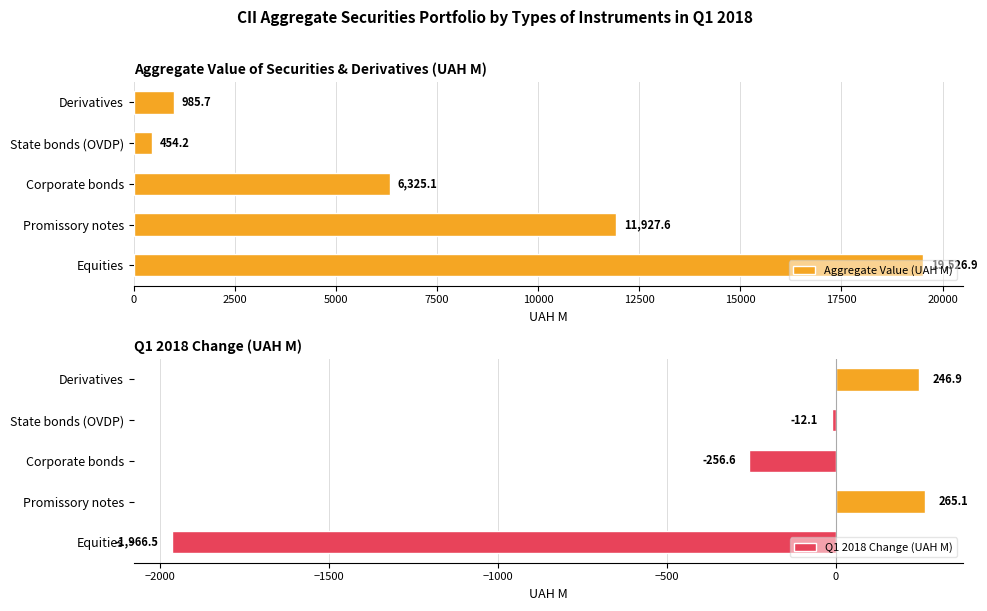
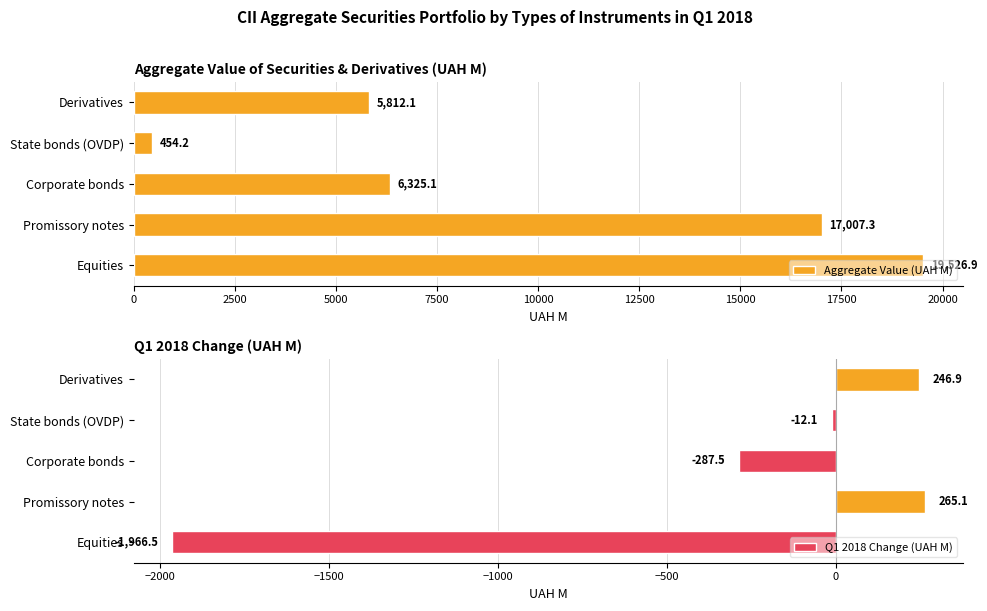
Aggregate Value of Securities & Derivatives (UAH M), Derivatives: 985.7 -> 5,812.1
Aggregate Value of Securities & Derivatives (UAH M), Promissory notes: 11,927.6 -> 17,007.3
Q1 2018 Change (UAH M), Corporate bonds: -256.6 -> -287.5
